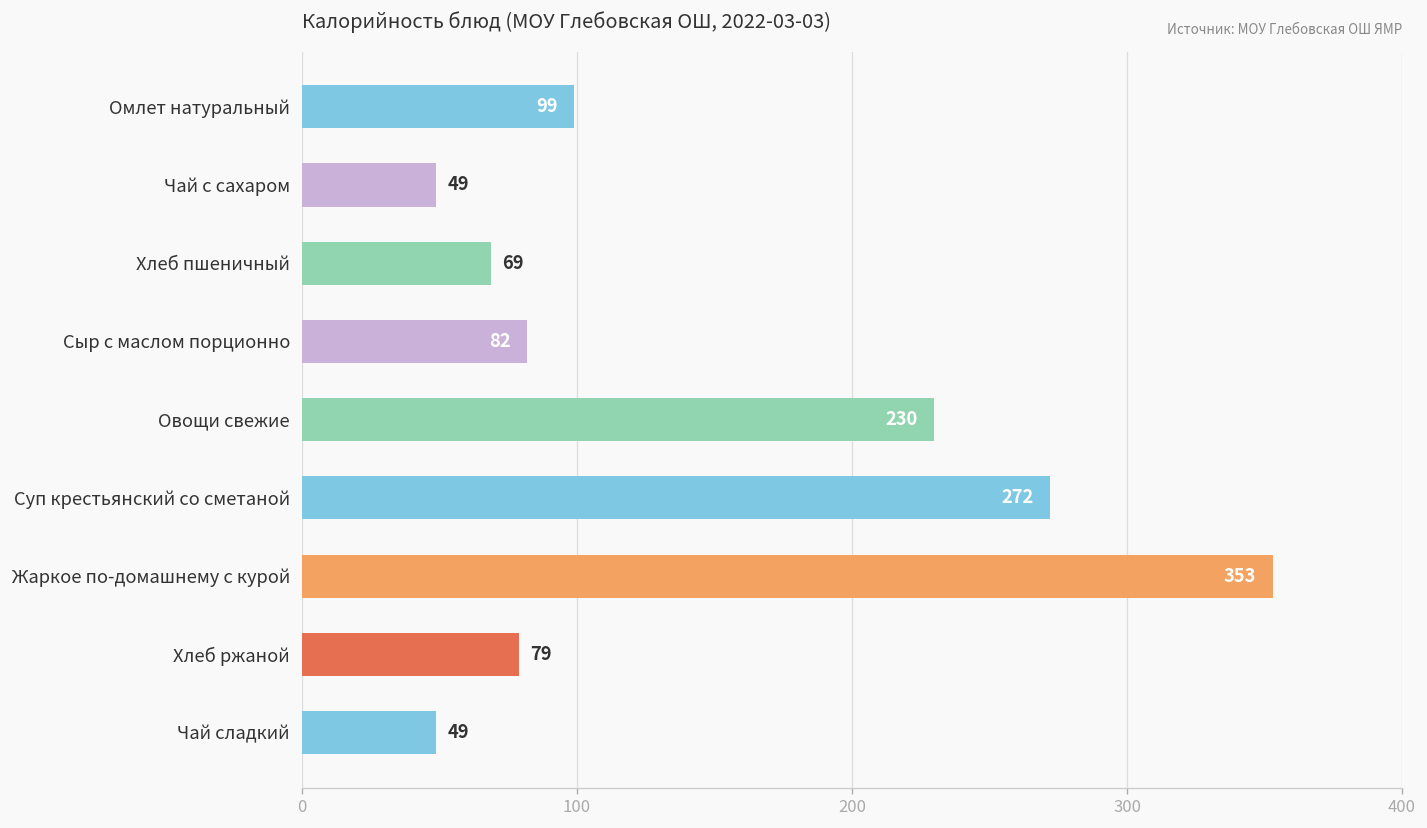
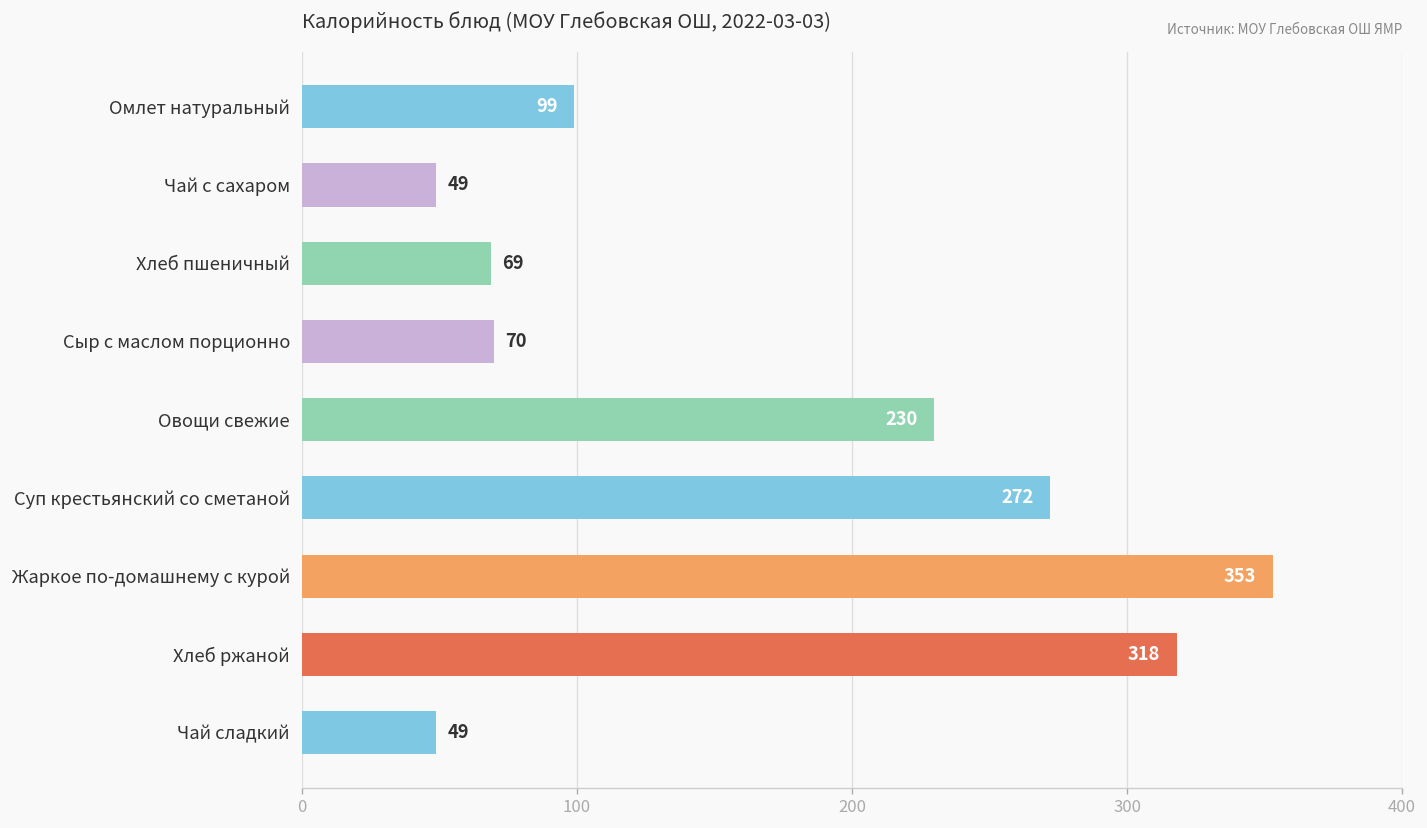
Сыр с маслом порционно: 82 -> 70
Хлеб ржаной: 79 -> 318
